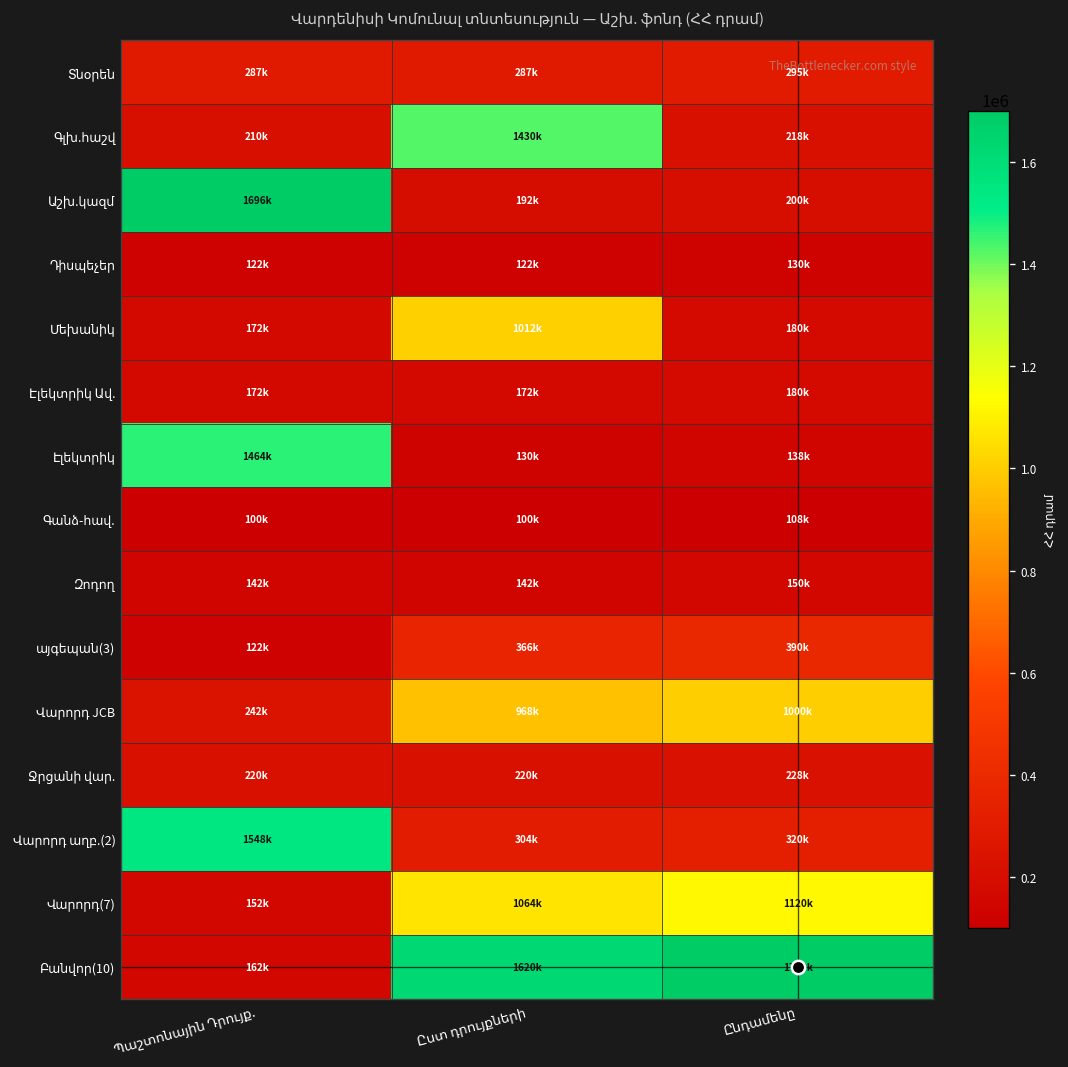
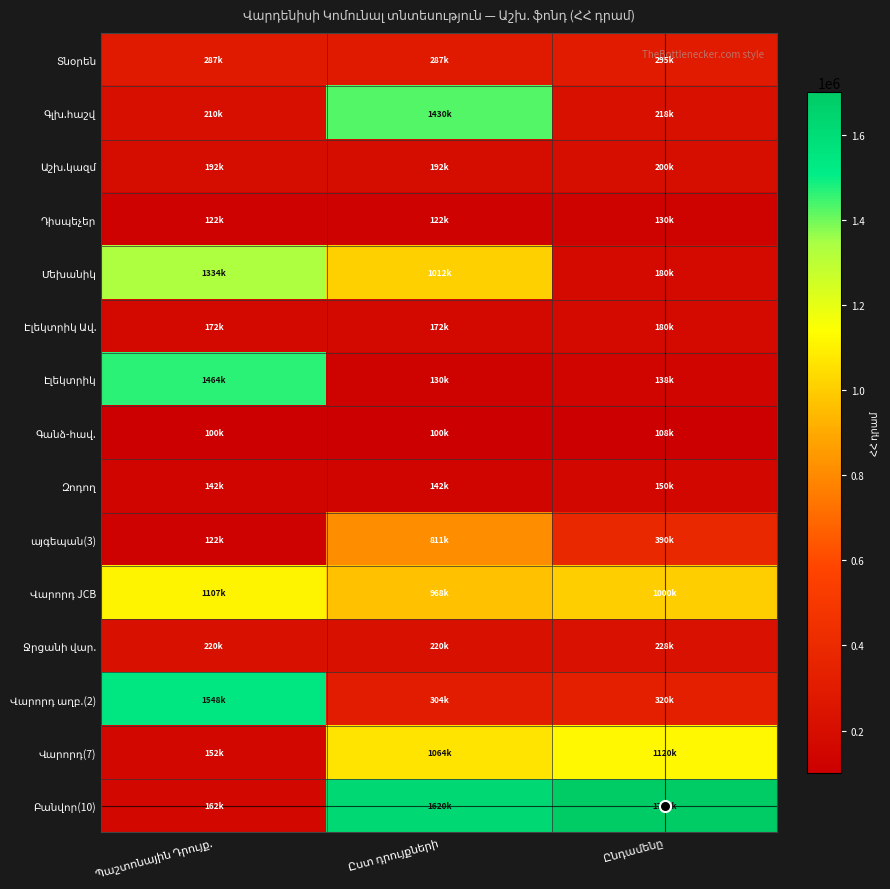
Աշխ.կազմ, Պաշտոնային Դրույք.: 1696k -> 192k
Մեխանիկ, Պաշտոնային Դրույք.: 172k -> 1334k
այգեպան(3), Ըստ դրույքների: 366k -> 811k
Վարորդ JCB, Պաշտոնային Դրույք.: 242k -> 1107k
